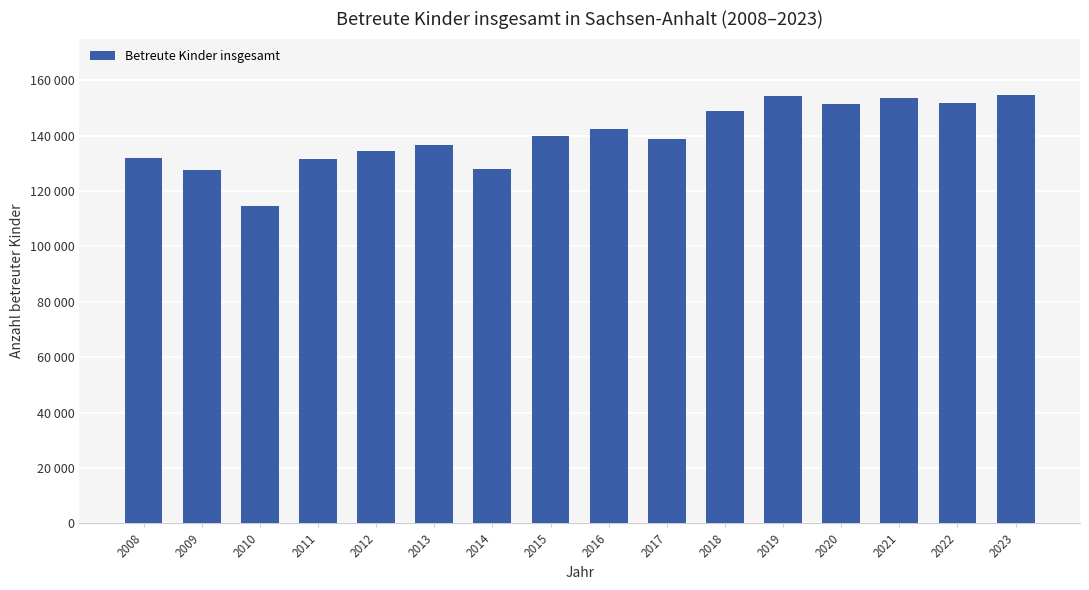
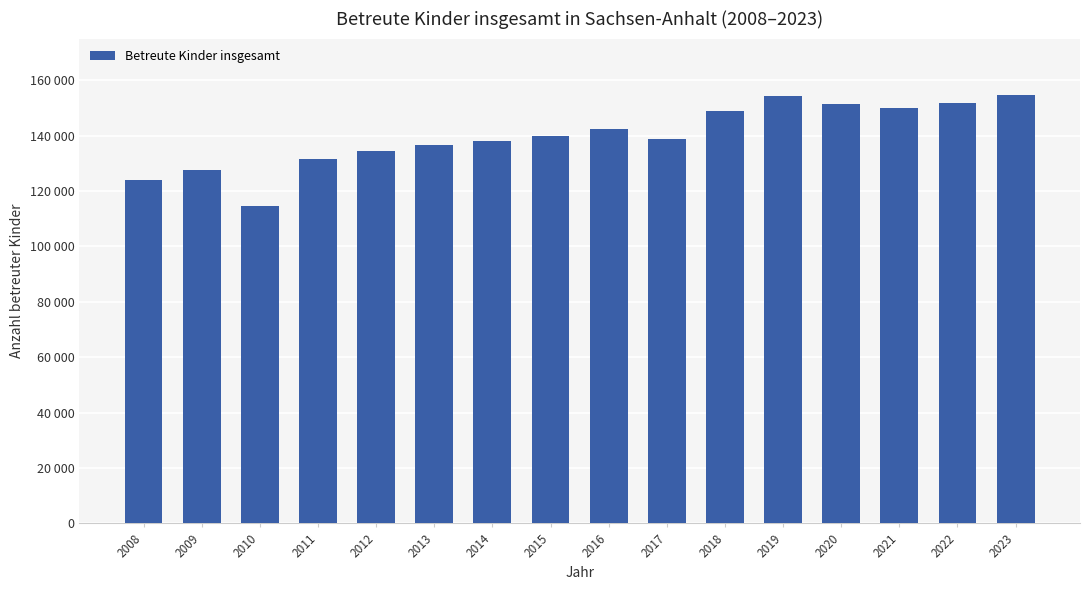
2008: 132000 -> 124000
2014: 128000 -> 138000
2021: 154000 -> 150000
